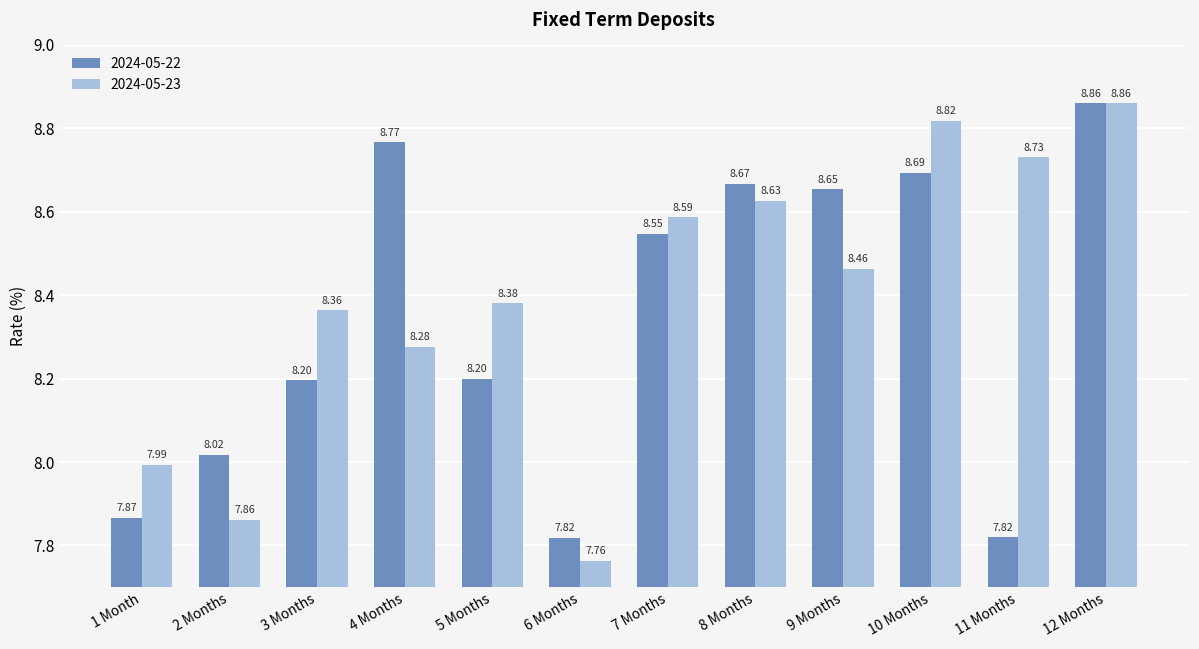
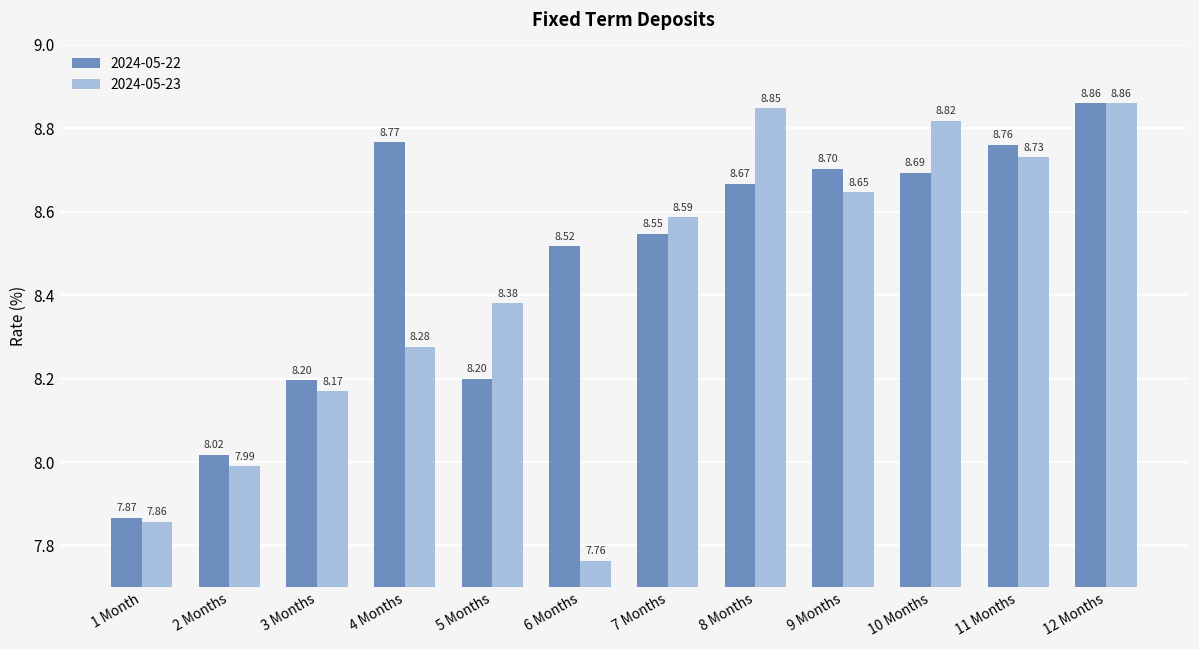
2024-05-23, 1 Month: 7.99 -> 7.86
2024-05-23, 2 Months: 7.86 -> 7.99
2024-05-23, 3 Months: 8.36 -> 8.17
2024-05-22, 6 Months: 7.82 -> 8.52
2024-05-23, 8 Months: 8.63 -> 8.85
2024-05-22, 9 Months: 8.65 -> 8.70
2024-05-23, 9 Months: 8.46 -> 8.65
2024-05-22, 11 Months: 7.82 -> 8.76
